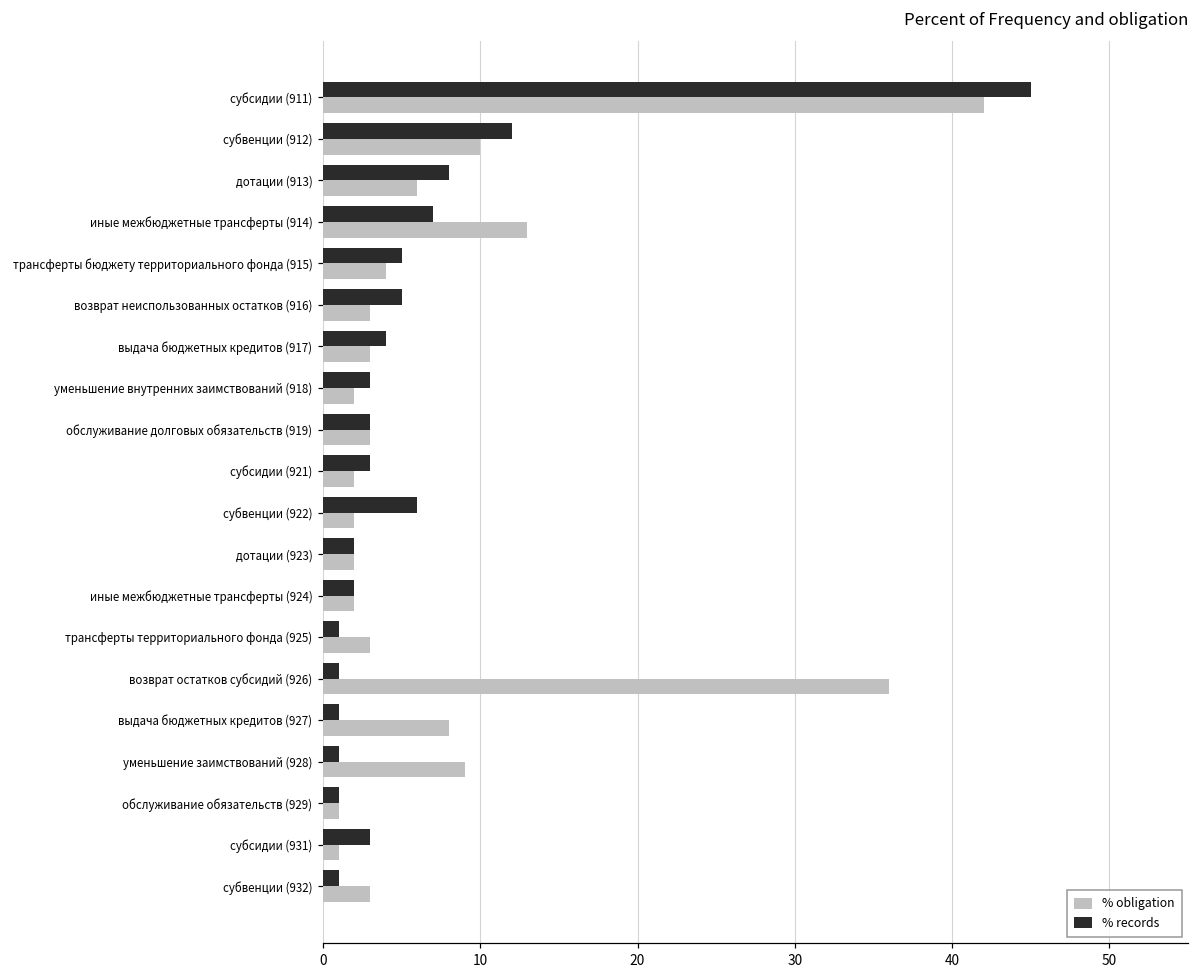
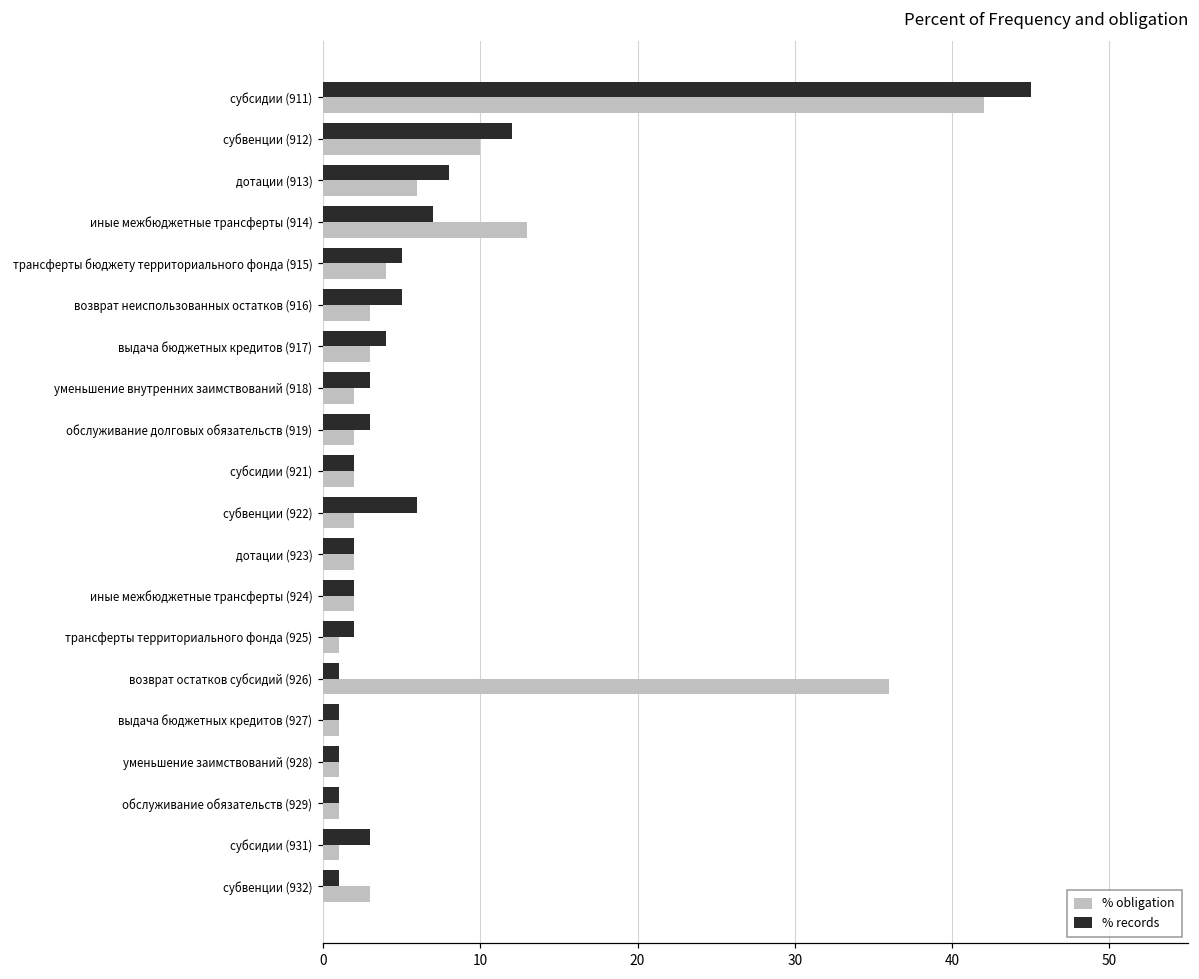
% obligation, обслуживание долговых обязательств (919): 3 -> 2
% records, субсидии (921): 3 -> 2
% records, трансферты территориального фонда (925): 1 -> 2
% obligation, трансферты территориального фонда (925): 3 -> 1
% obligation, выдача бюджетных кредитов (927): 8 -> 1
% obligation, уменьшение заимствований (928): 9 -> 1
